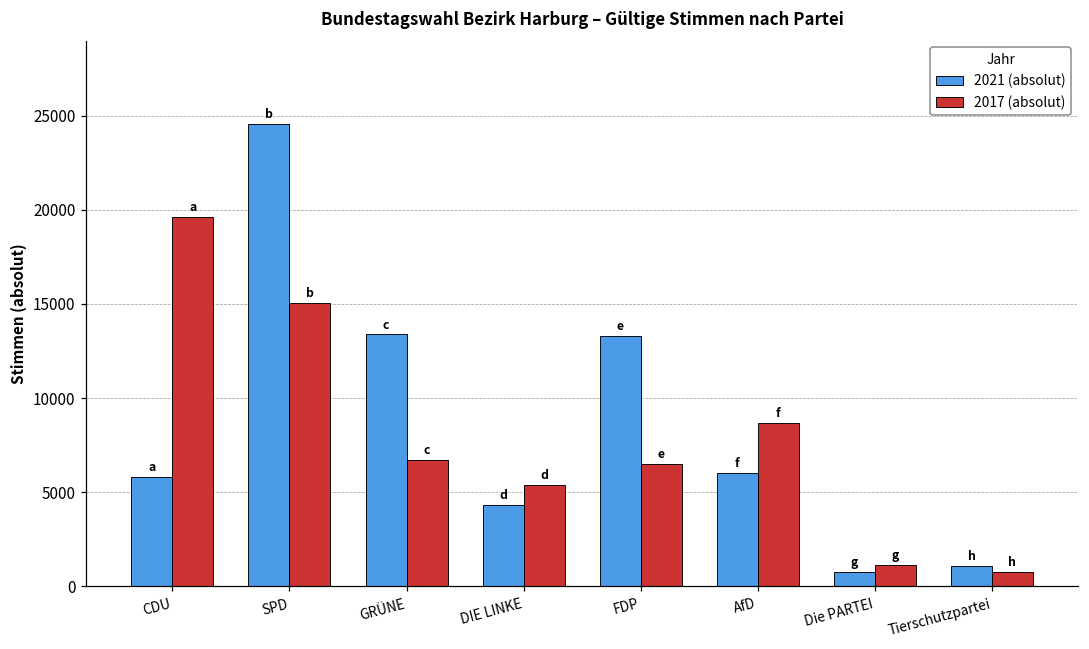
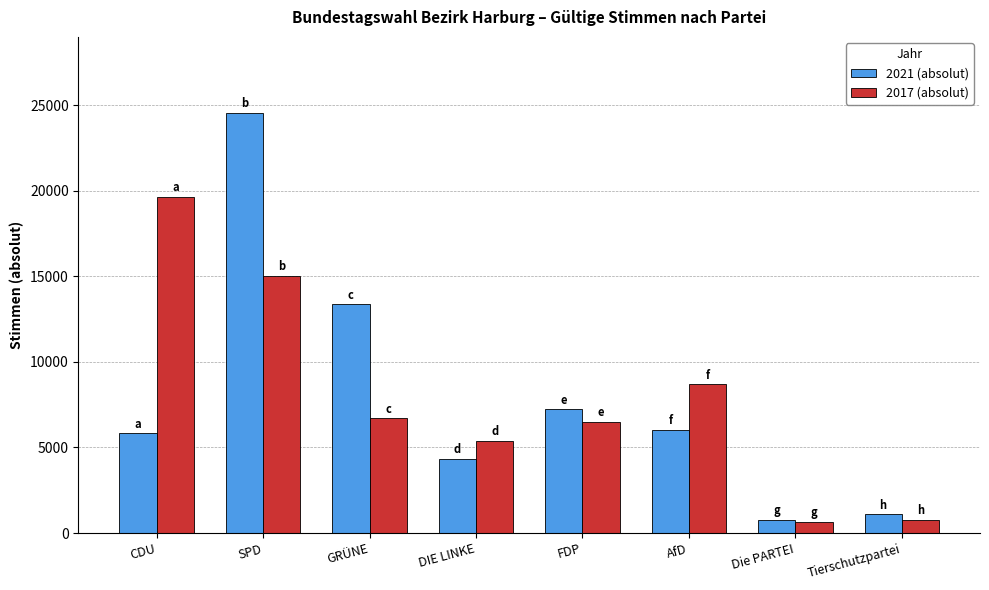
2021 (absolut), FDP: 13300 -> 7200
2017 (absolut), Die PARTEI: 1100 -> 600
